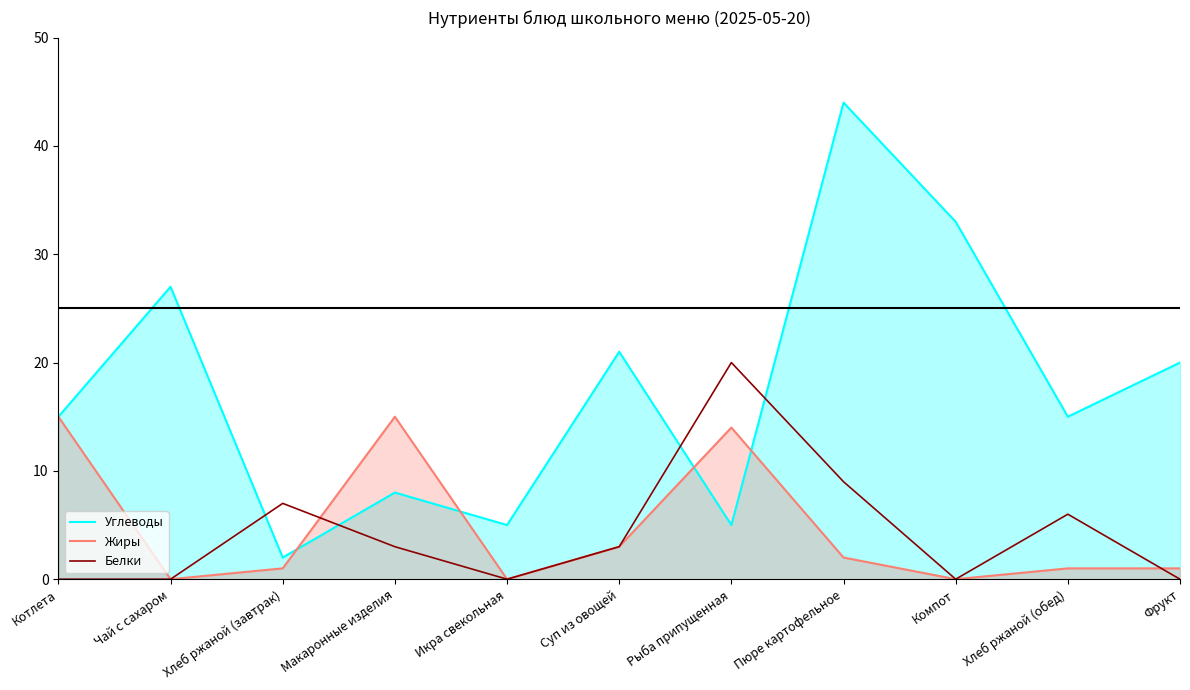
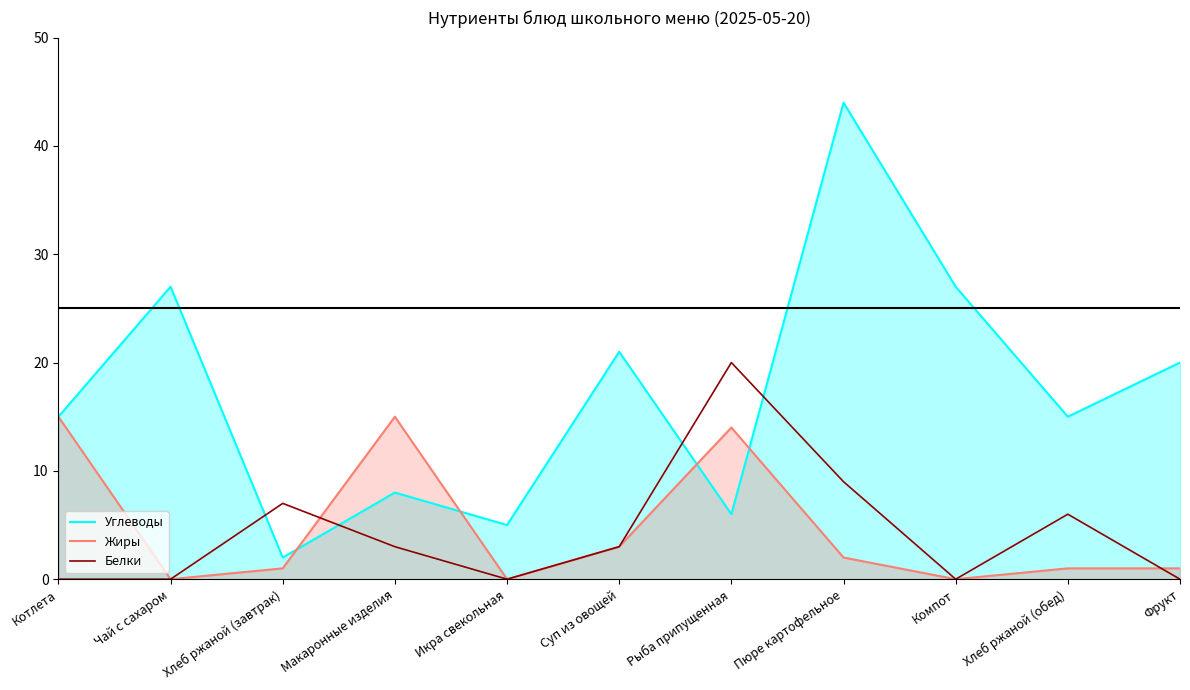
Углеводы, Рыба припущенная: 5 -> 6
Углеводы, Компот: 33 -> 27
